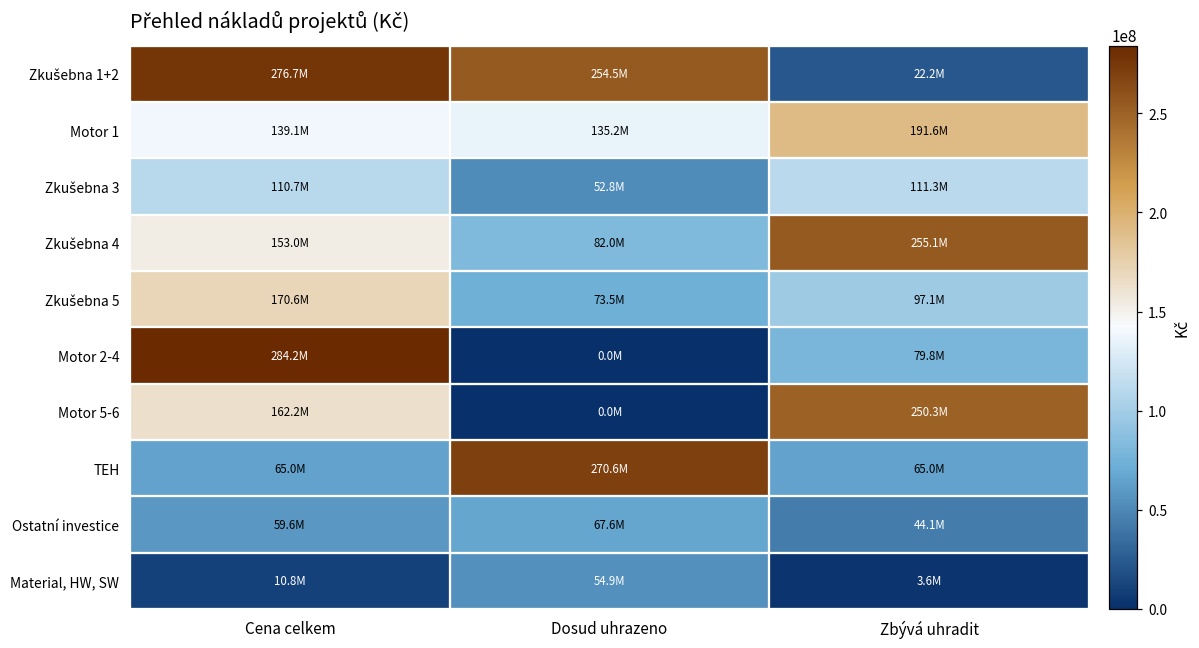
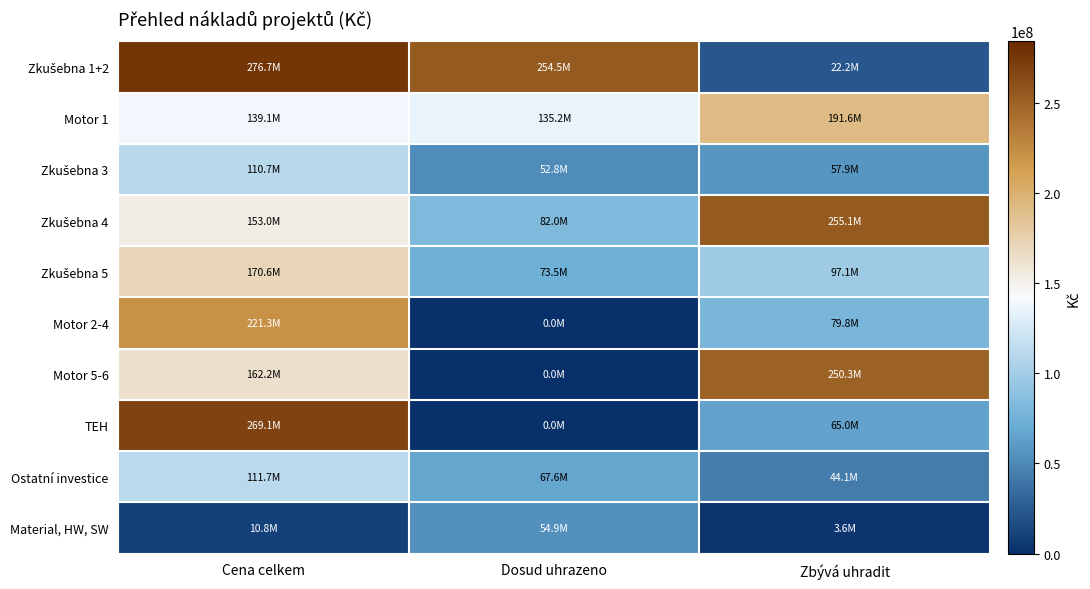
Zkušebna 3, Zbývá uhradit: 111.3M -> 57.9M
Motor 2-4, Cena celkem: 284.2M -> 221.3M
TEH, Cena celkem: 65.0M -> 269.1M
TEH, Dosud uhrazeno: 270.6M -> 0.0M
Ostatní investice, Cena celkem: 59.6M -> 111.7M
